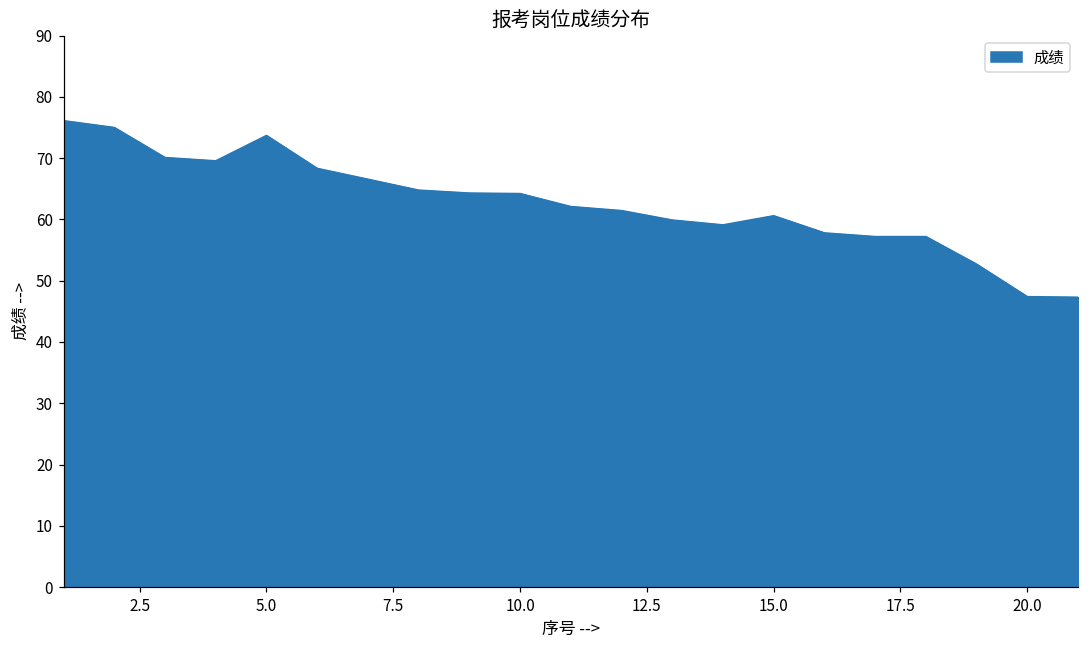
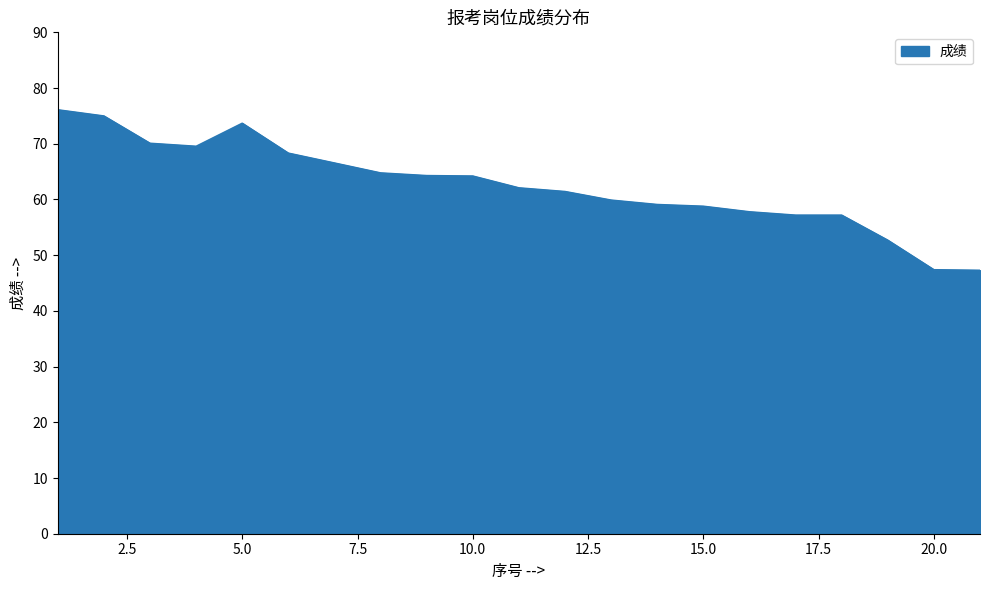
15.0: 61 -> 59
